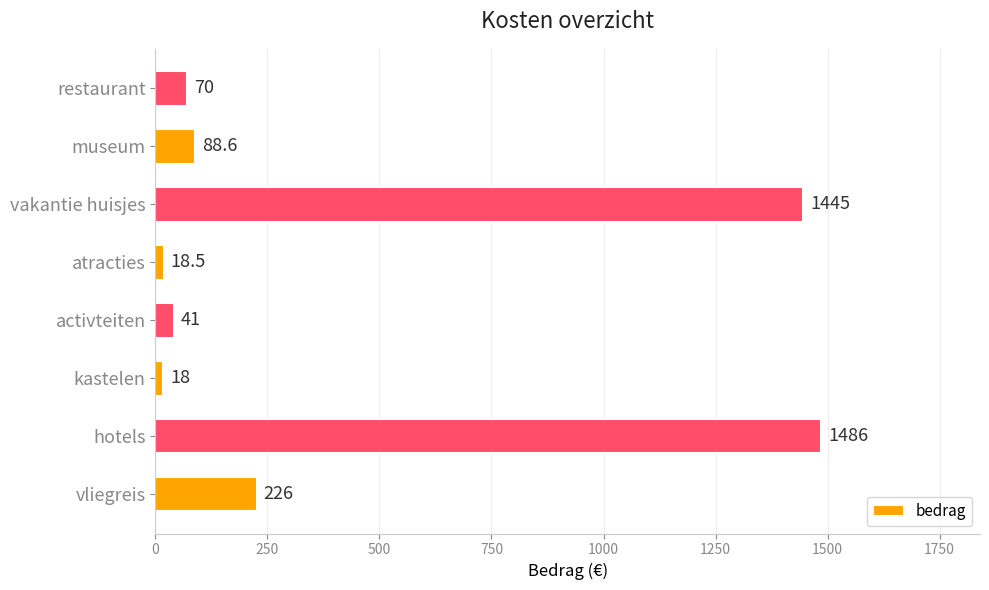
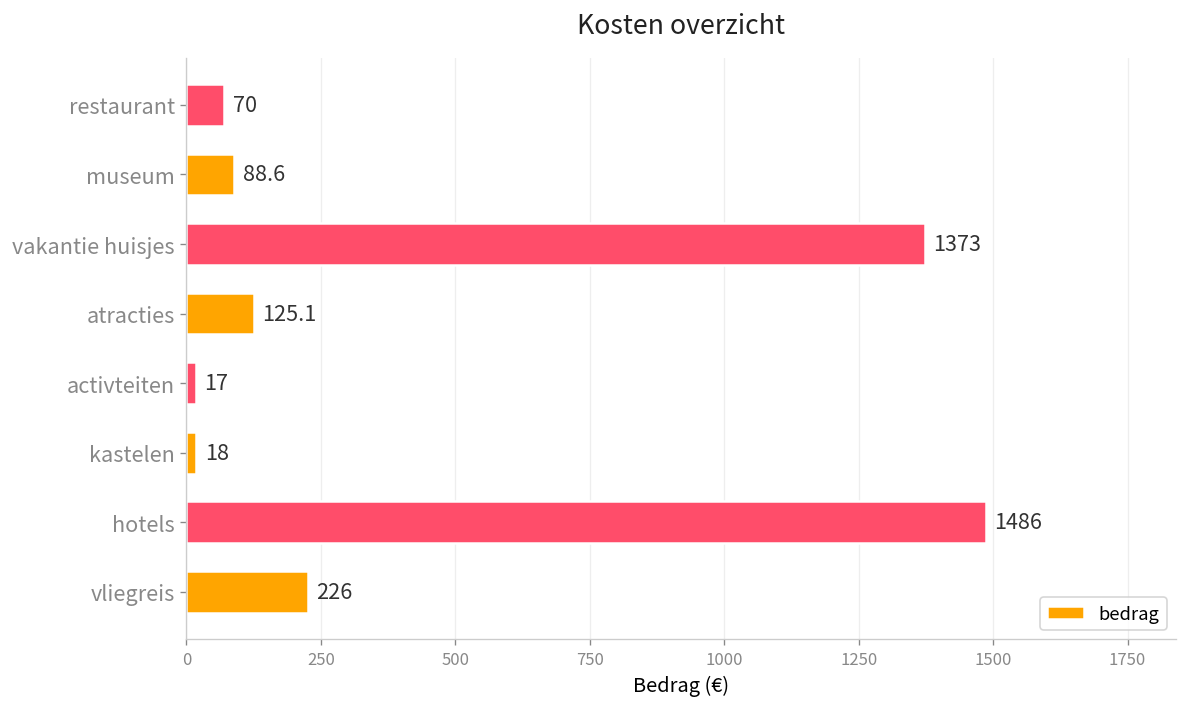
vakantie huisjes: 1445 -> 1373
atracties: 18.5 -> 125.1
activteiten: 41 -> 17
